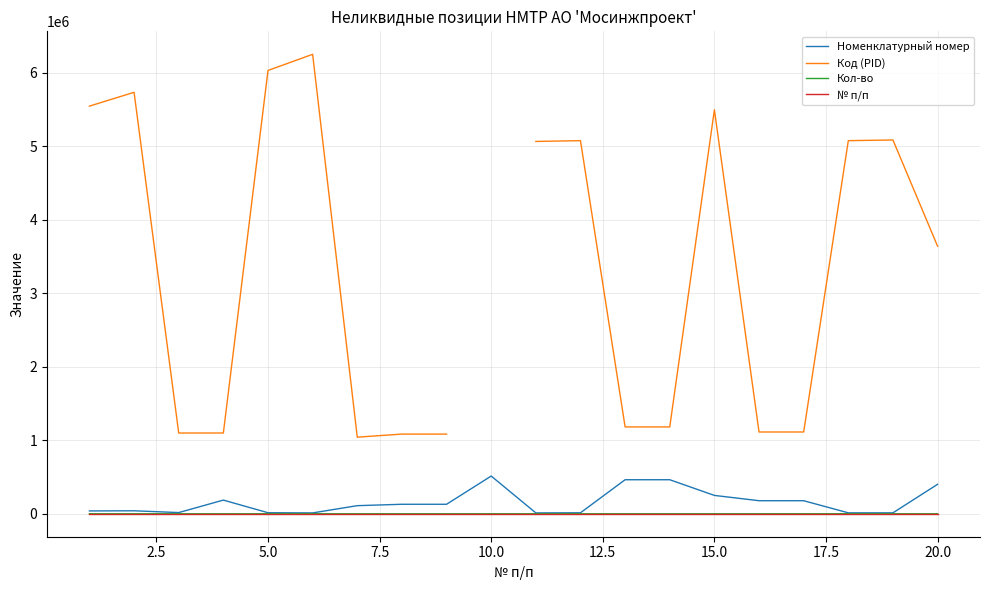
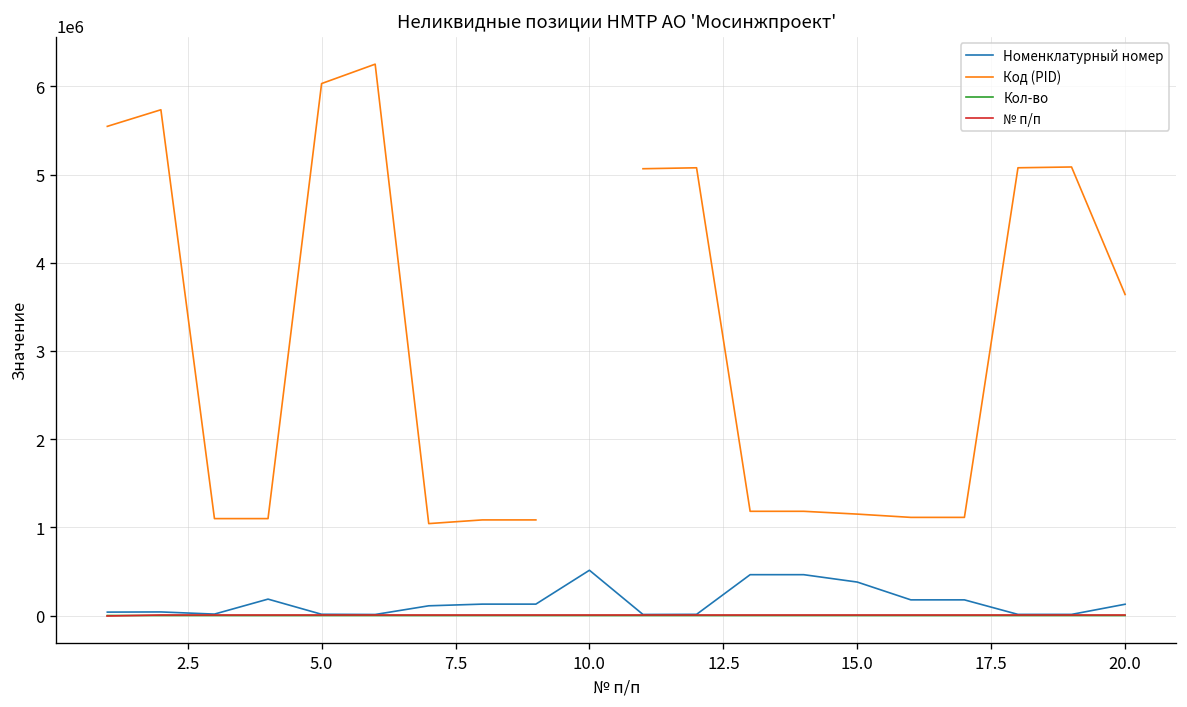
Номенклатурный номер, 15.0: 200000 -> 400000
Код (PID), 15.0: 5500000 -> 1100000
Номенклатурный номер, 20.0: 400000 -> 100000
